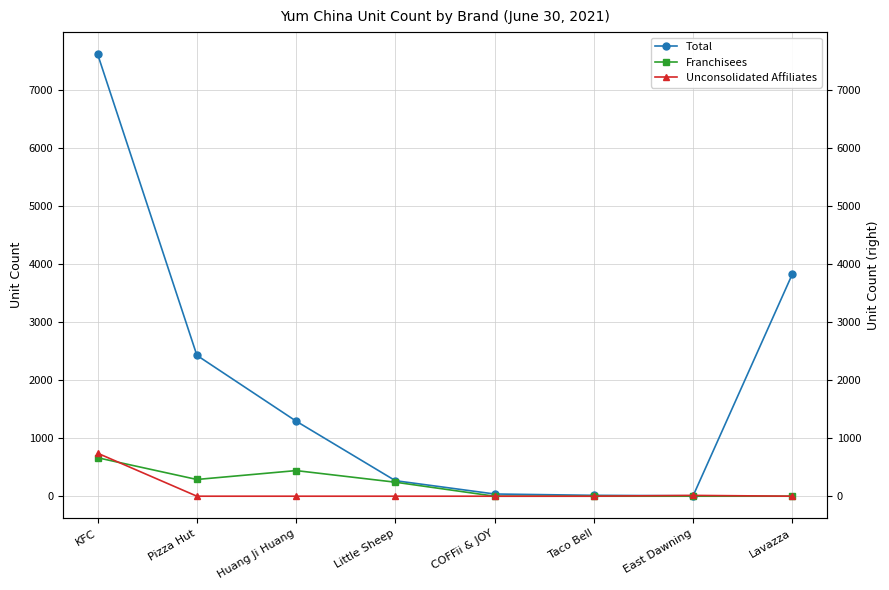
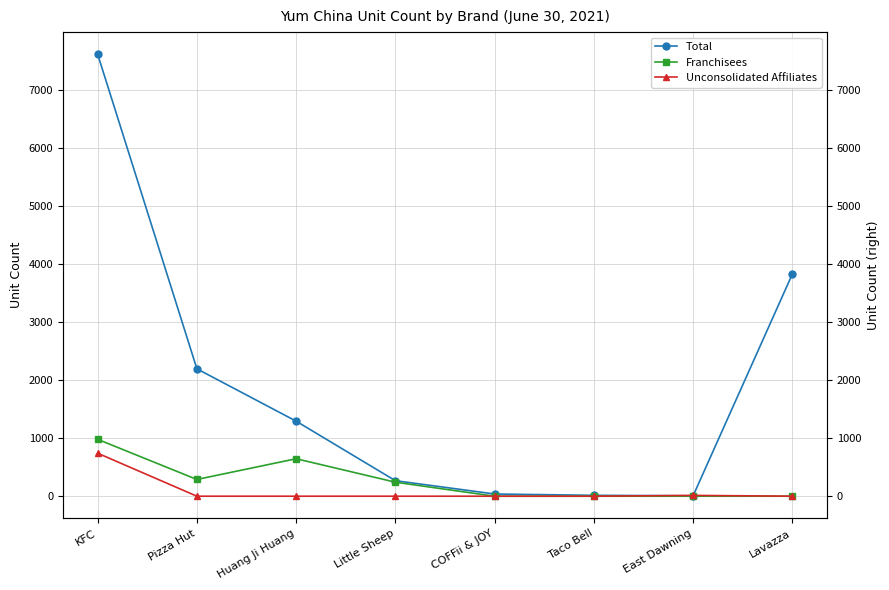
Franchisees, KFC: 700 -> 1000
Total, Pizza Hut: 2400 -> 2200
Franchisees, Huang Ji Huang: 400 -> 600
